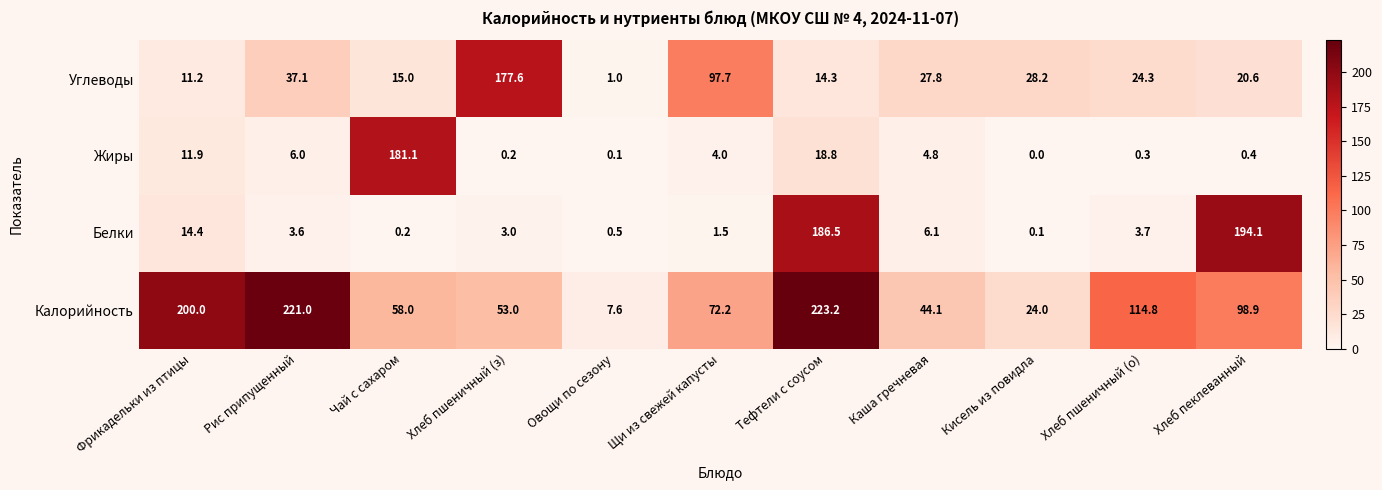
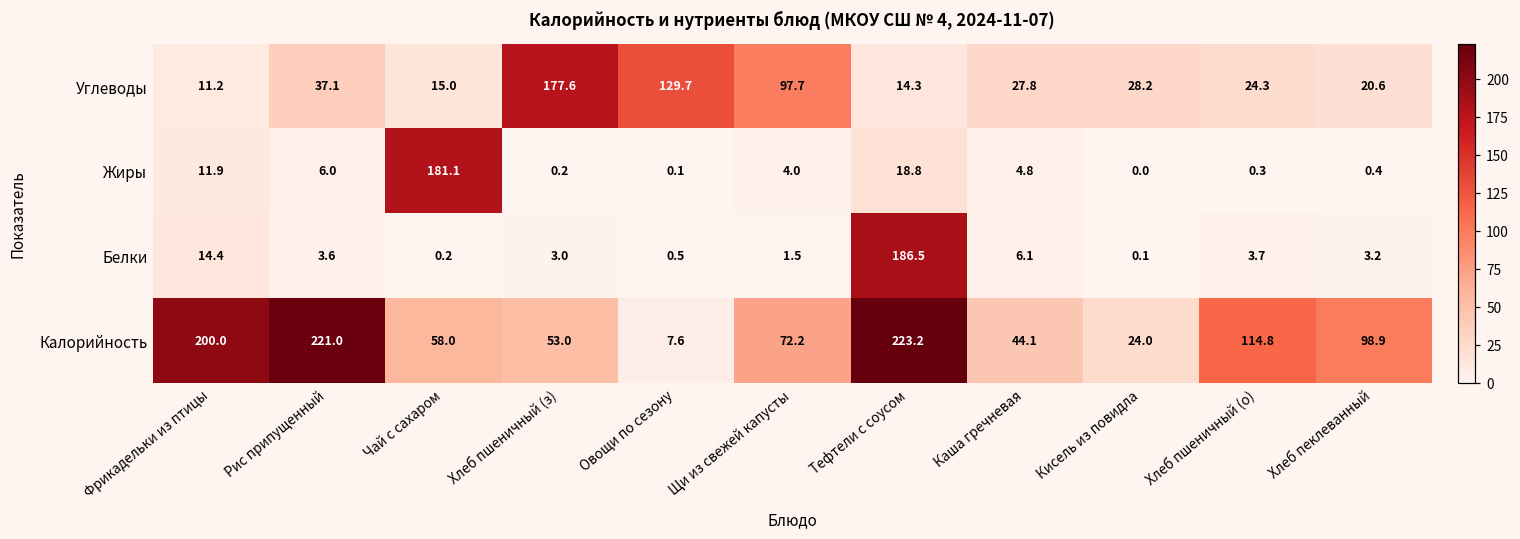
Углеводы, Овощи по сезону: 1.0 -> 129.7
Белки, Хлеб пеклеванный: 194.1 -> 3.2
